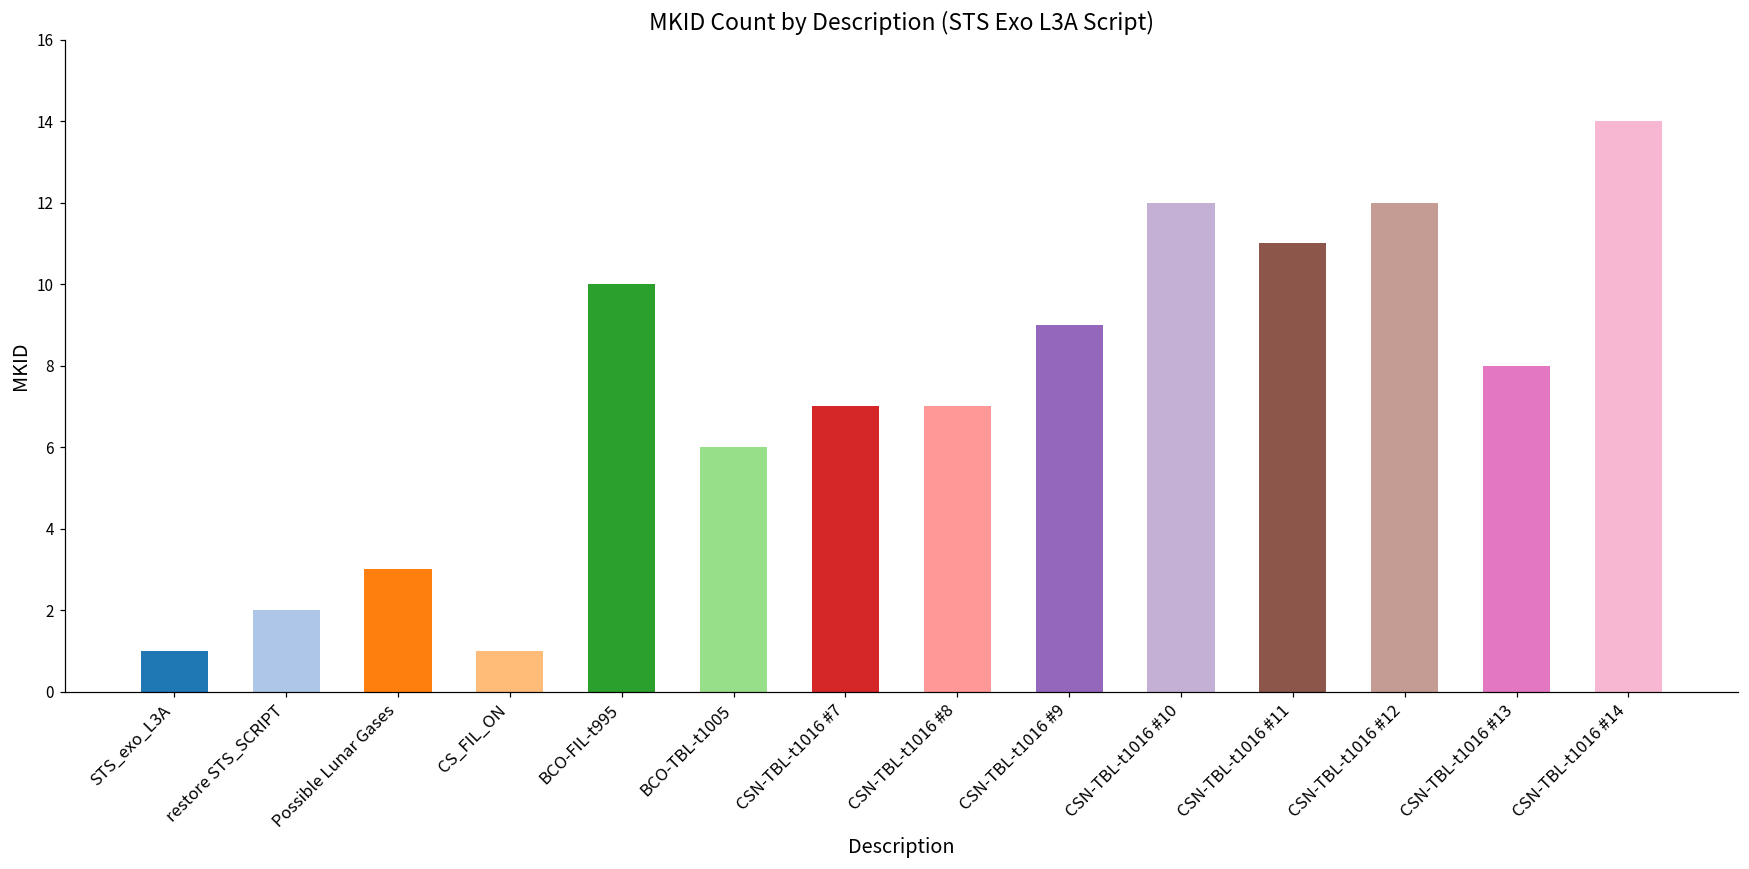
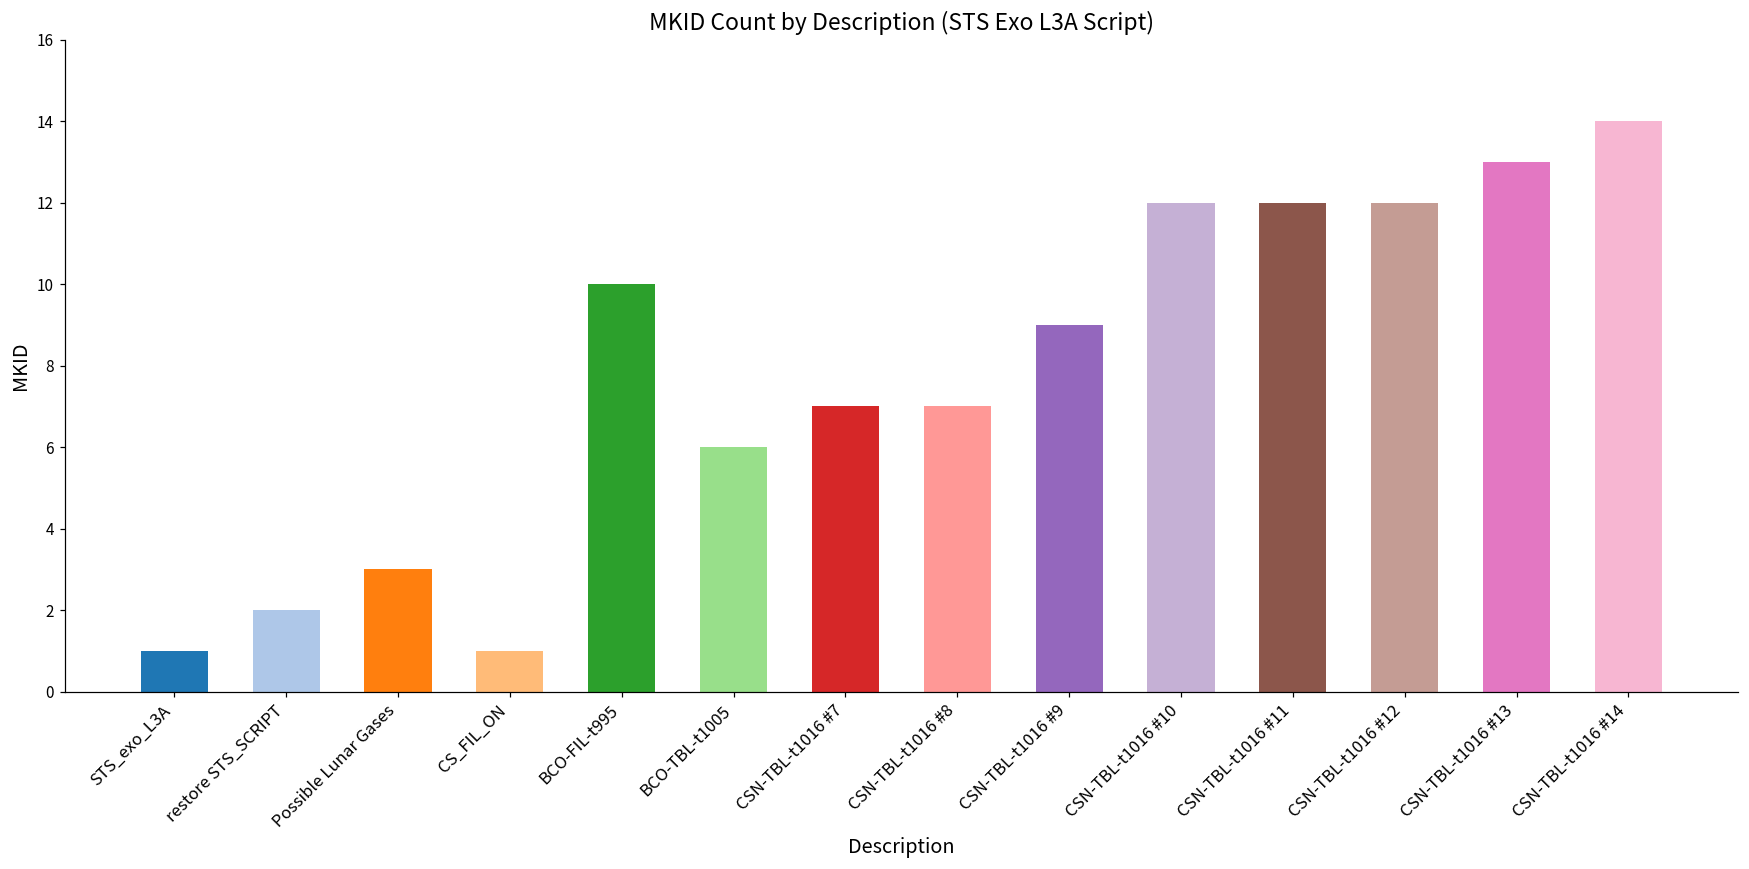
CSN-TBL-t1016 #11: 11 -> 12
CSN-TBL-t1016 #13: 8 -> 13
